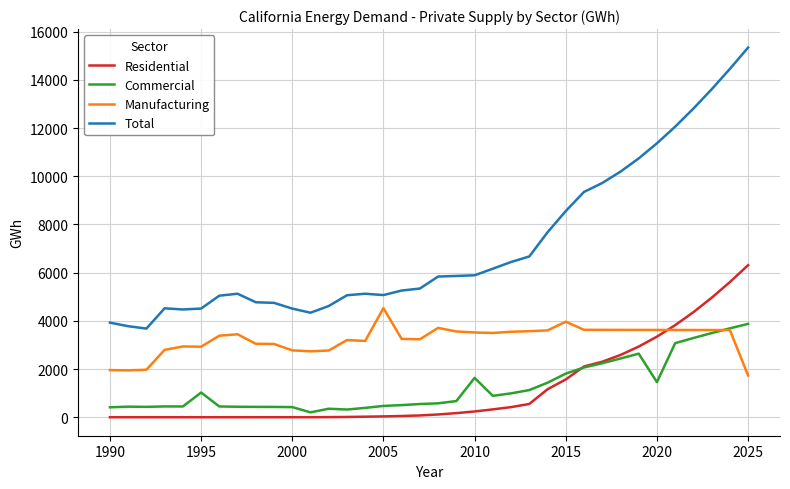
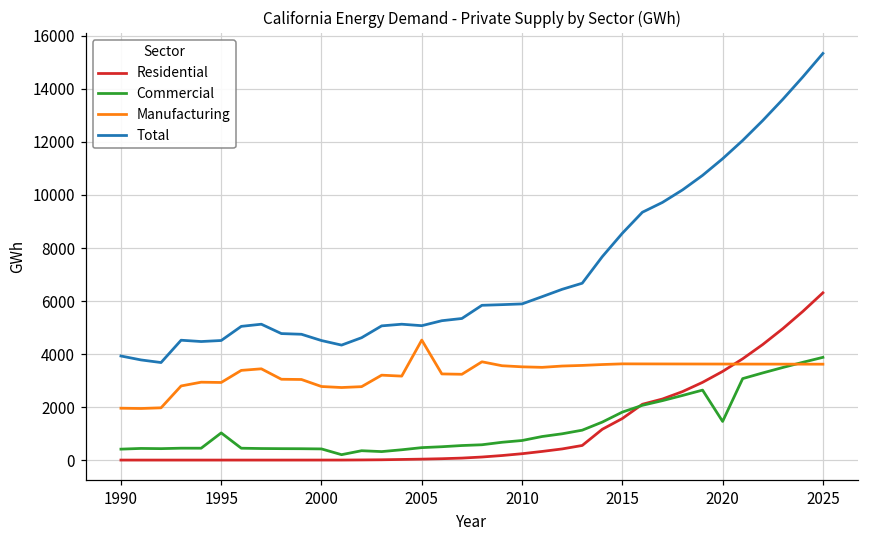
Commercial, 2010: 1600 -> 700
Manufacturing, 2015: 4000 -> 3600
Manufacturing, 2025: 1700 -> 3600
